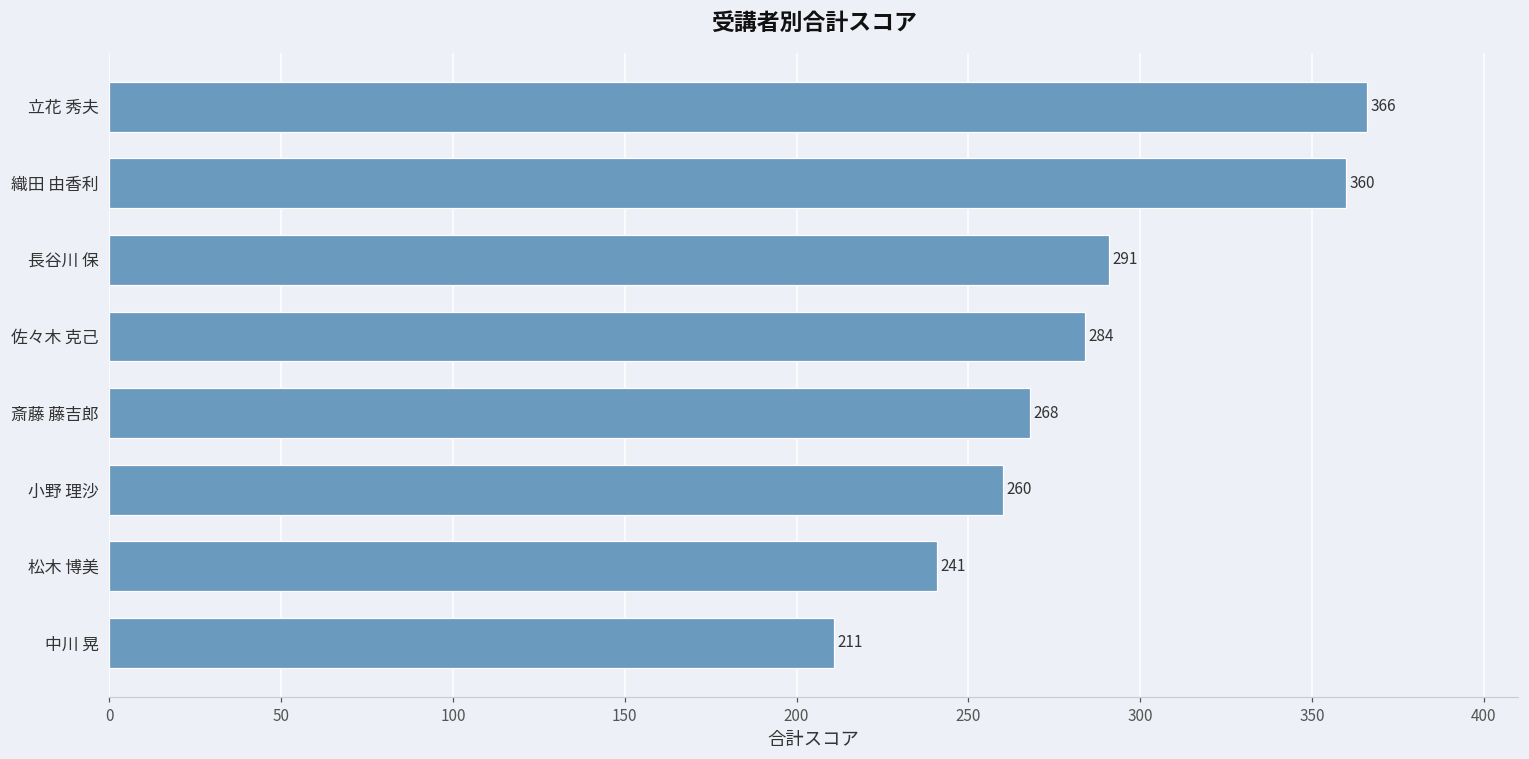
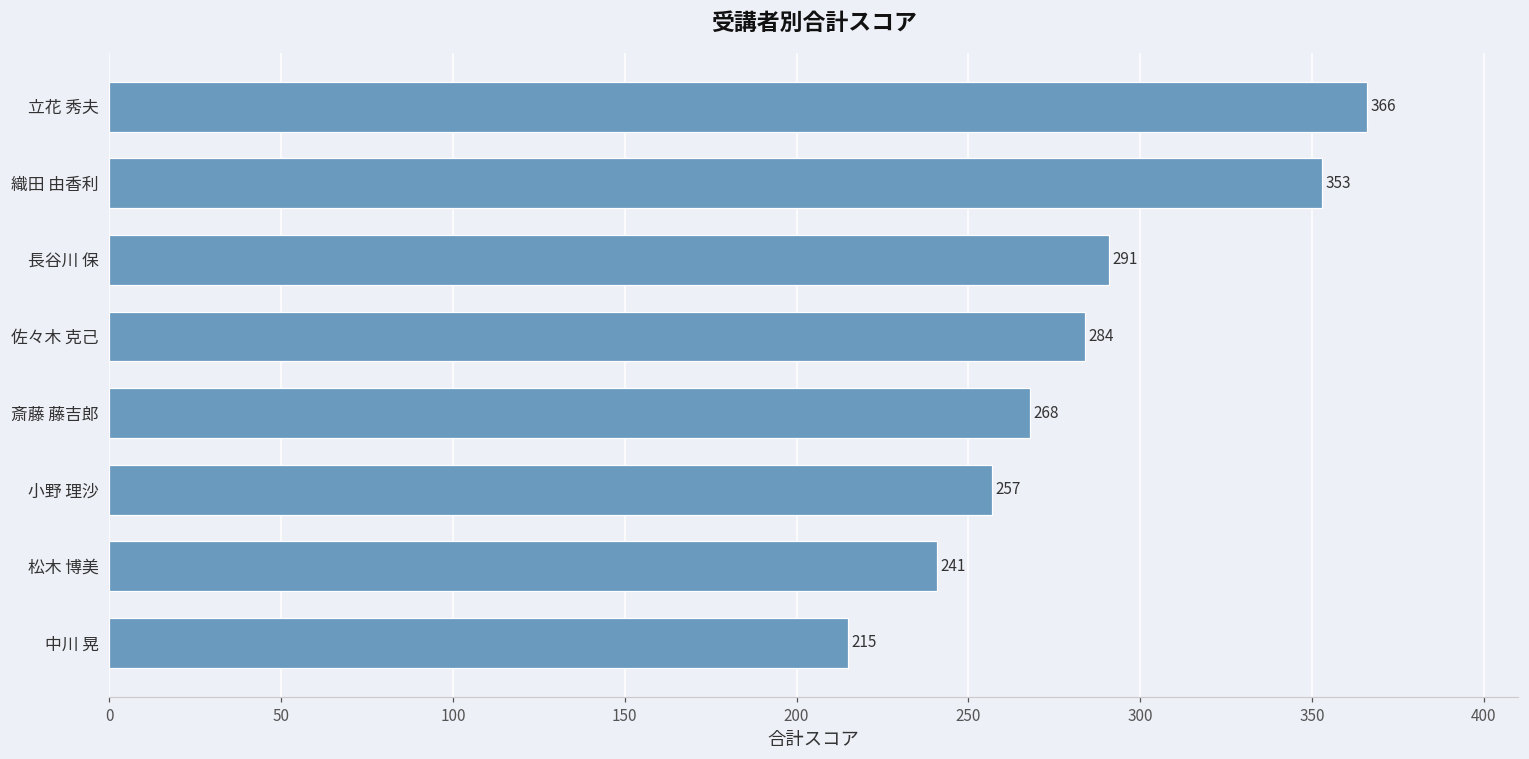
織田 由香利: 360 -> 353
小野 理沙: 260 -> 257
中川 晃: 211 -> 215
